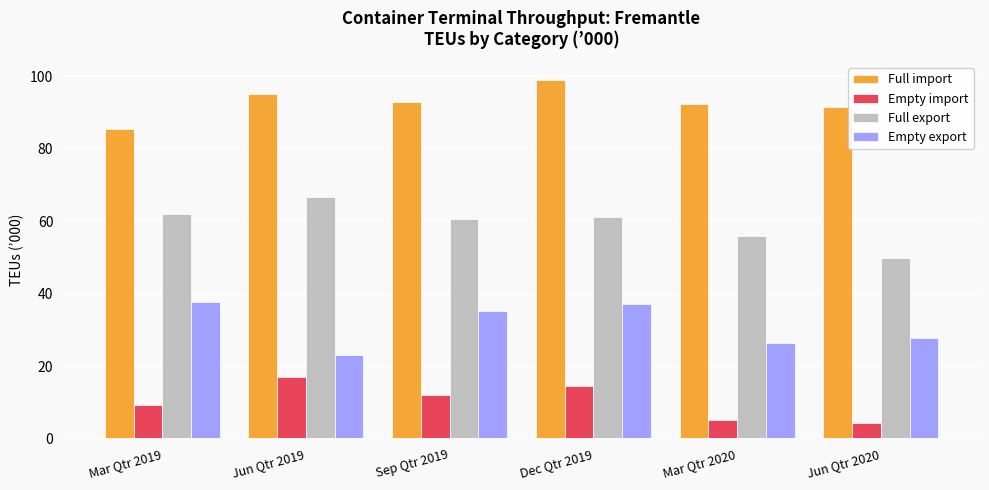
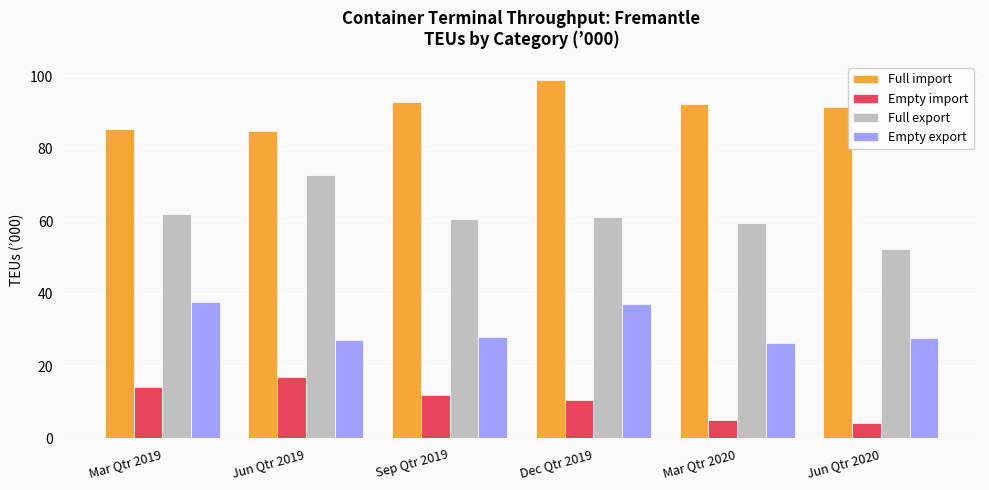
Empty import, Mar Qtr 2019: 9 -> 14
Full import, Jun Qtr 2019: 95 -> 85
Full export, Jun Qtr 2019: 67 -> 73
Empty export, Jun Qtr 2019: 23 -> 27
Empty export, Sep Qtr 2019: 35 -> 28
Empty import, Dec Qtr 2019: 15 -> 11
Full export, Mar Qtr 2020: 56 -> 60
Full export, Jun Qtr 2020: 50 -> 52
